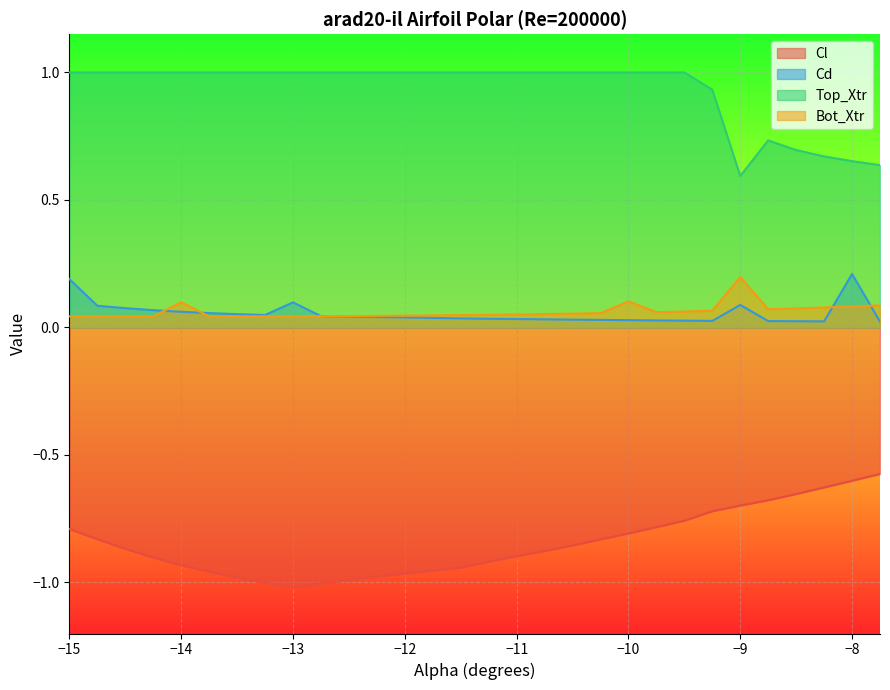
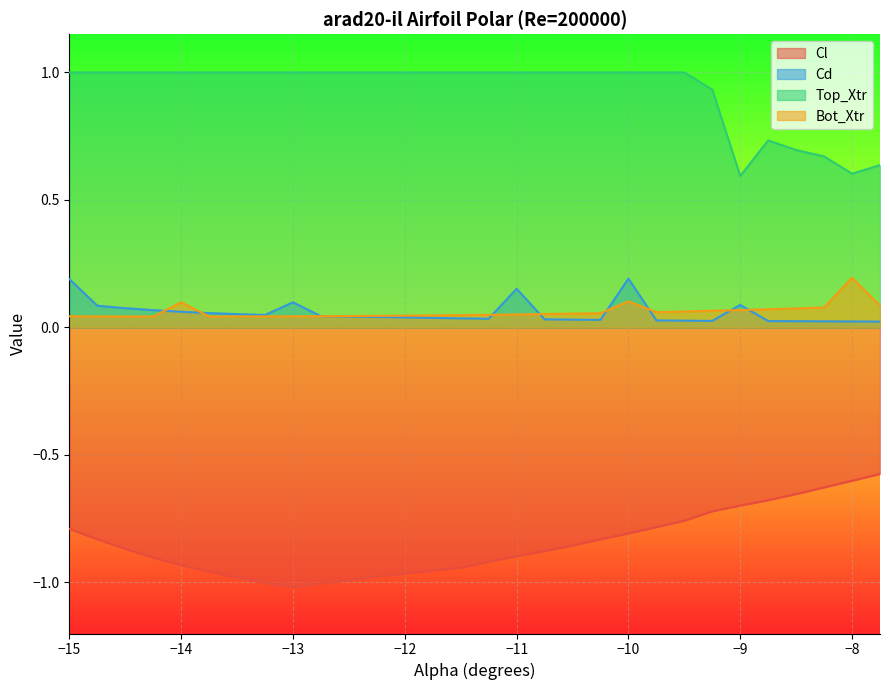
Cd, −11: 0.03 -> 0.15
Cd, −10: 0.03 -> 0.19
Bot_Xtr, −9: 0.20 -> 0.07
Cd, −8: 0.21 -> 0.02
Top_Xtr, −8: 0.65 -> 0.60
Bot_Xtr, −8: 0.08 -> 0.19
